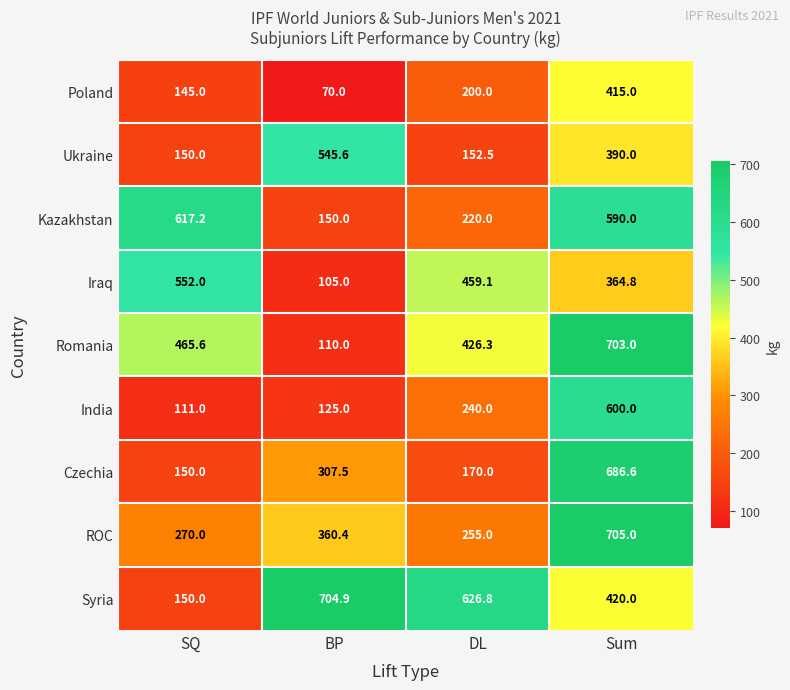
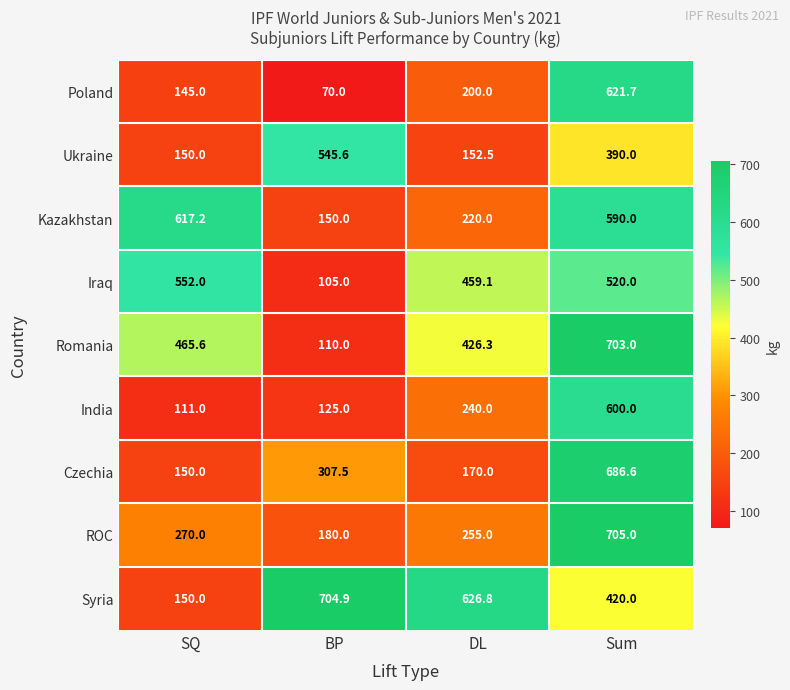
Poland, Sum: 415.0 -> 621.7
Iraq, Sum: 364.8 -> 520.0
ROC, BP: 360.4 -> 180.0
